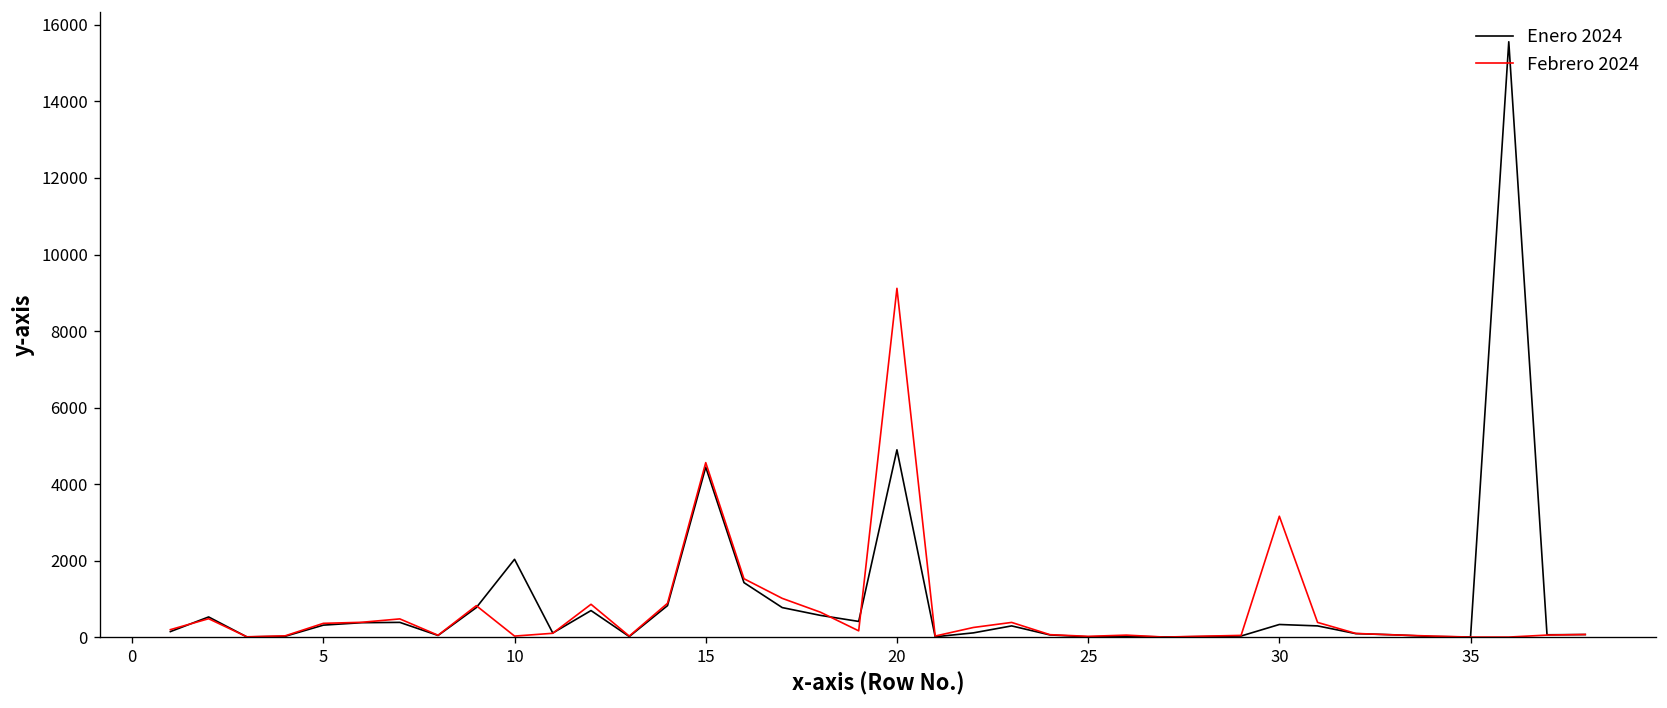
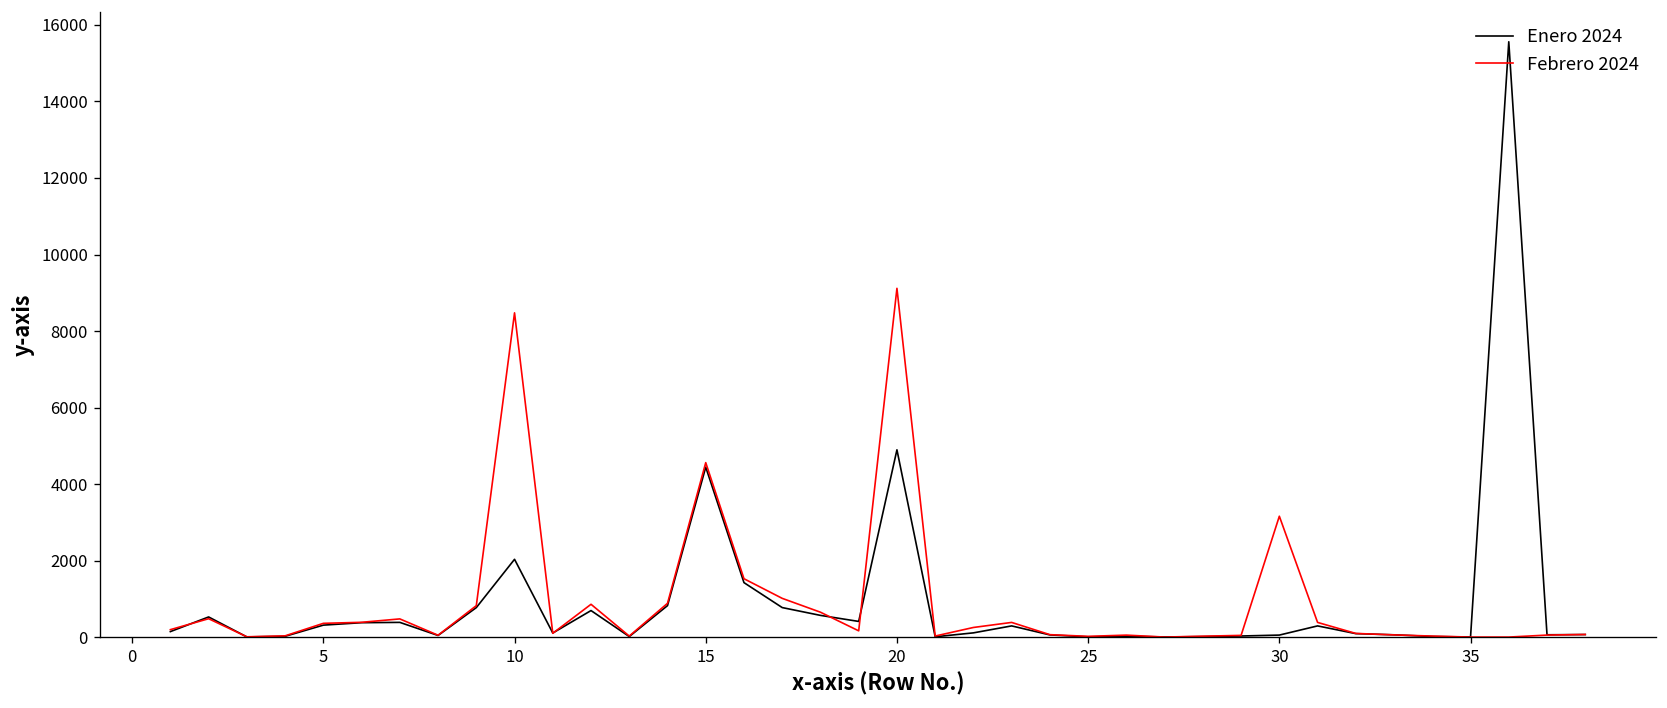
Febrero 2024, 10: 0 -> 8500
Enero 2024, 30: 300 -> 100
